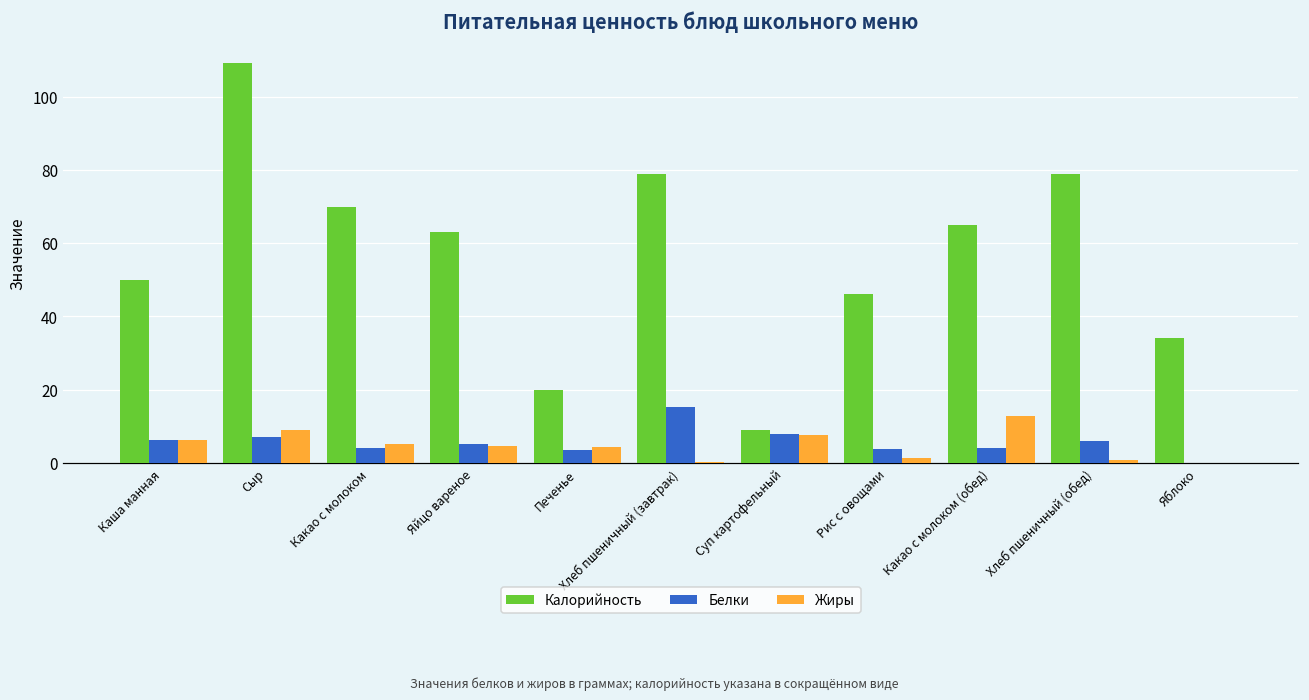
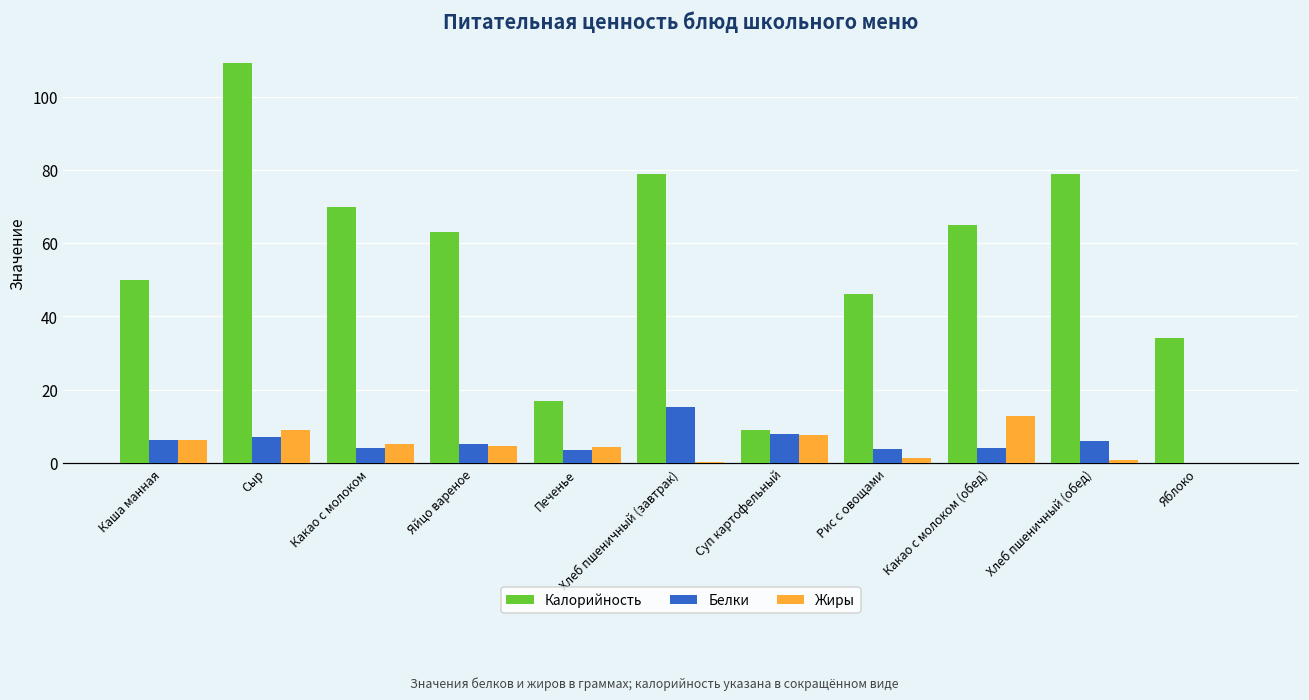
Калорийность, Печенье: 20 -> 17
